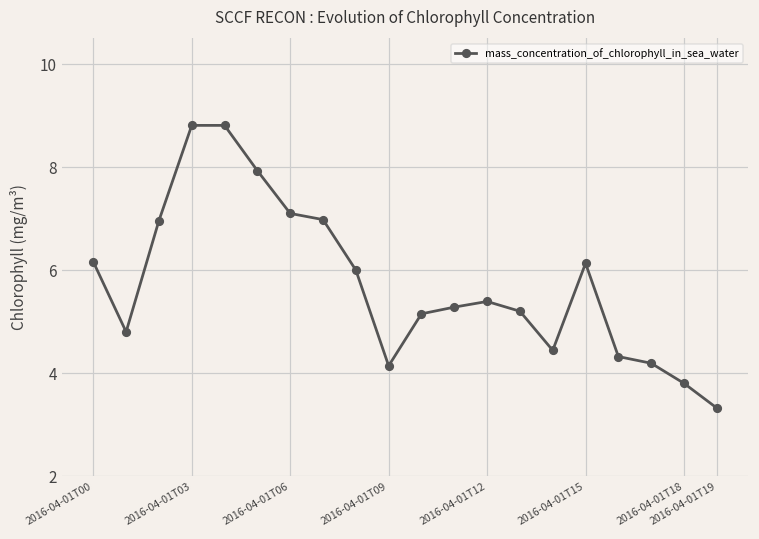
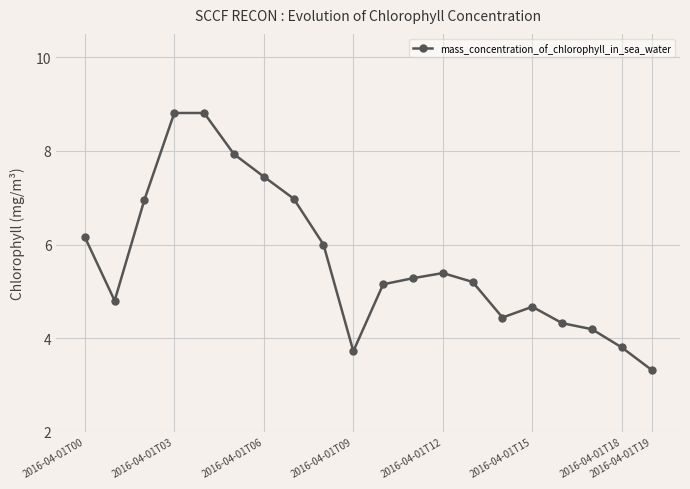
2016-04-01T06: 7.1 -> 7.5
2016-04-01T09: 4.1 -> 3.7
2016-04-01T15: 6.1 -> 4.7
